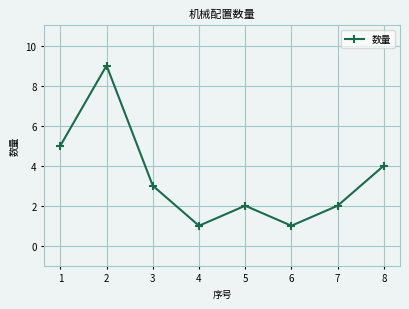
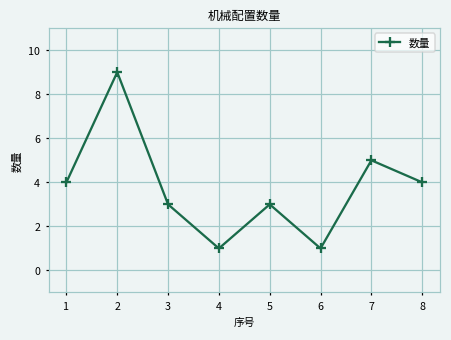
1: 5 -> 4
5: 2 -> 3
7: 2 -> 5
